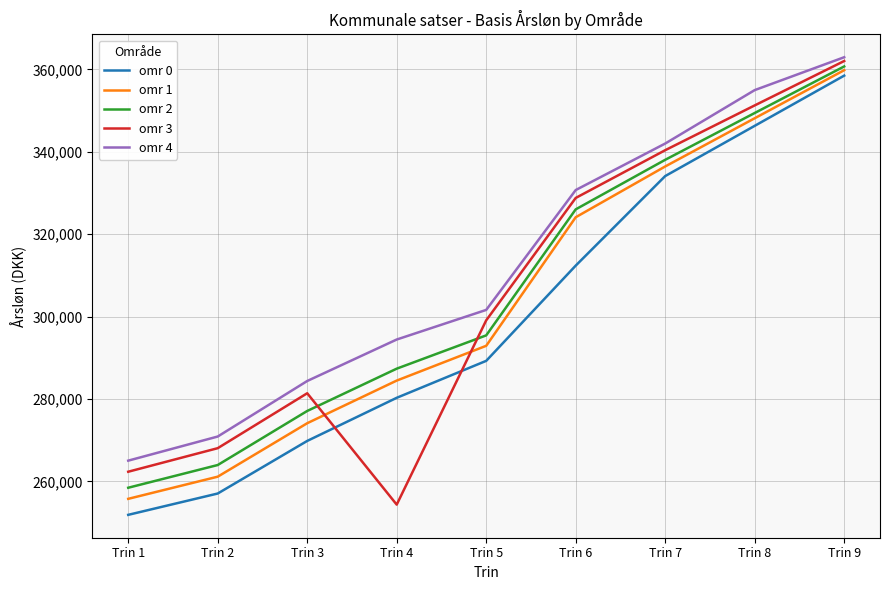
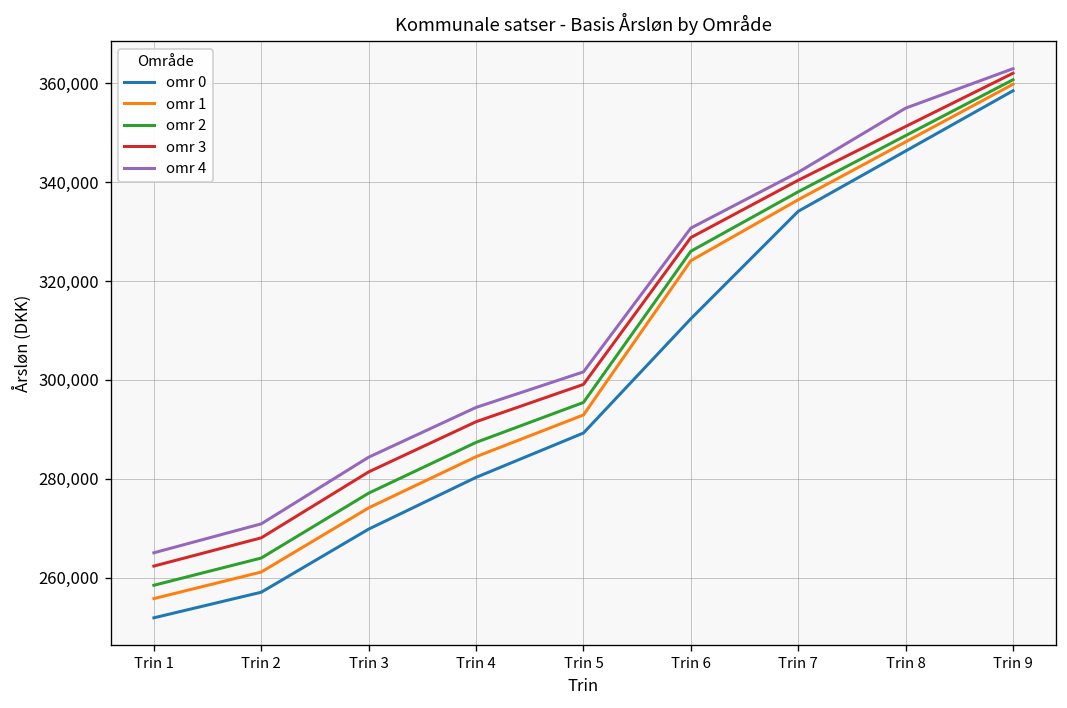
omr 3, Trin 4: 254,000 -> 292,000
